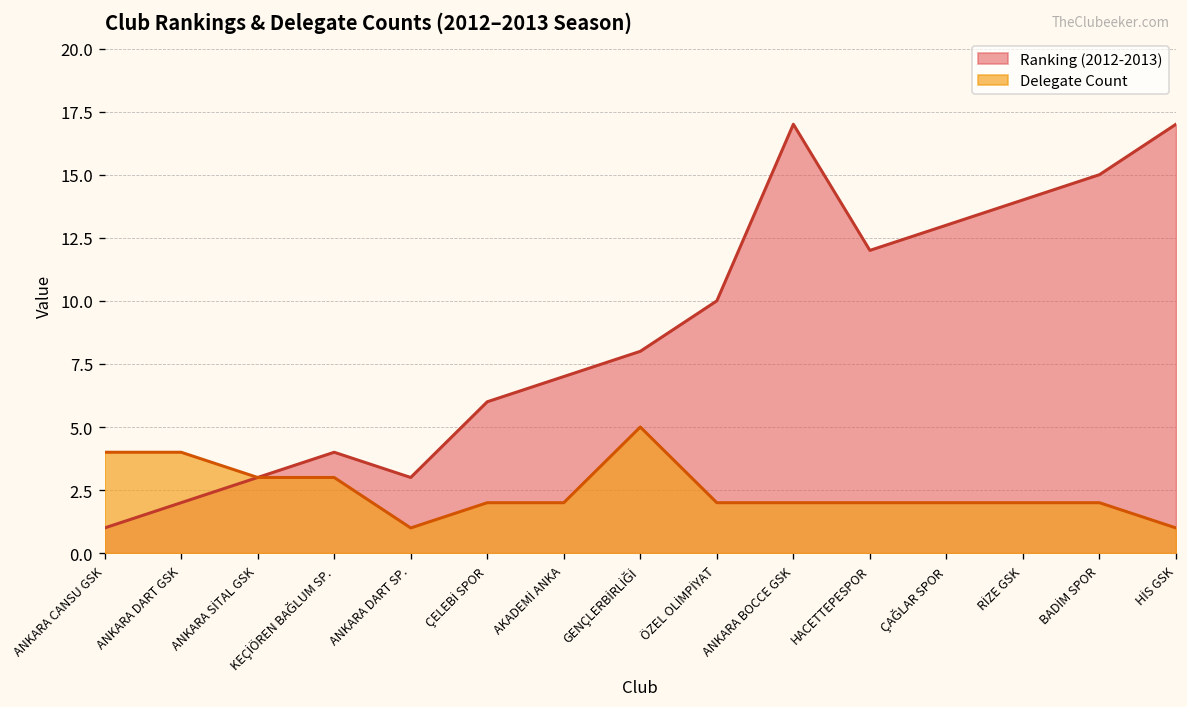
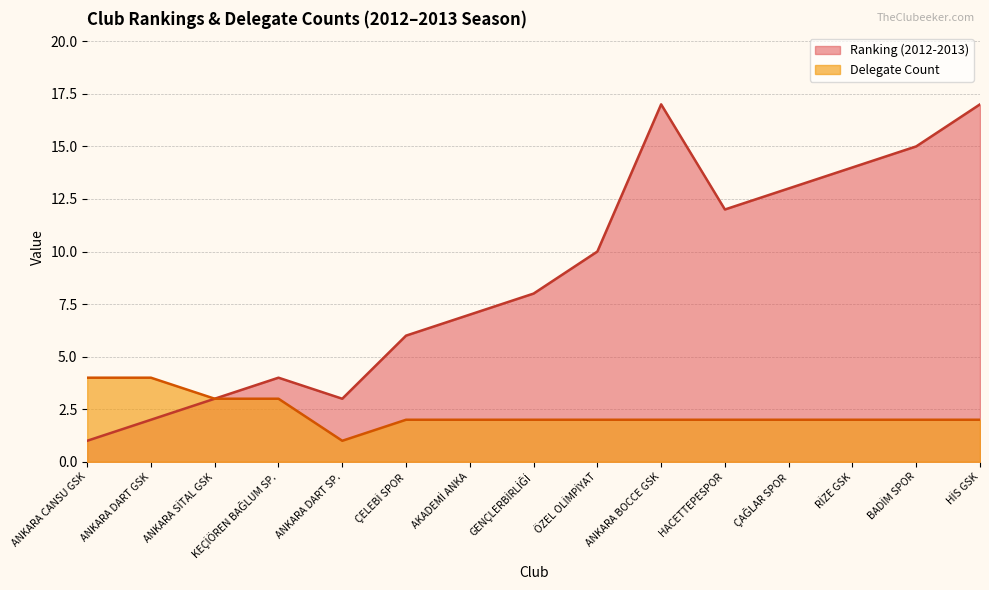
Delegate Count, GENÇLERBİRLİĞİ: 5 -> 2
Delegate Count, HİS GSK: 1 -> 2
